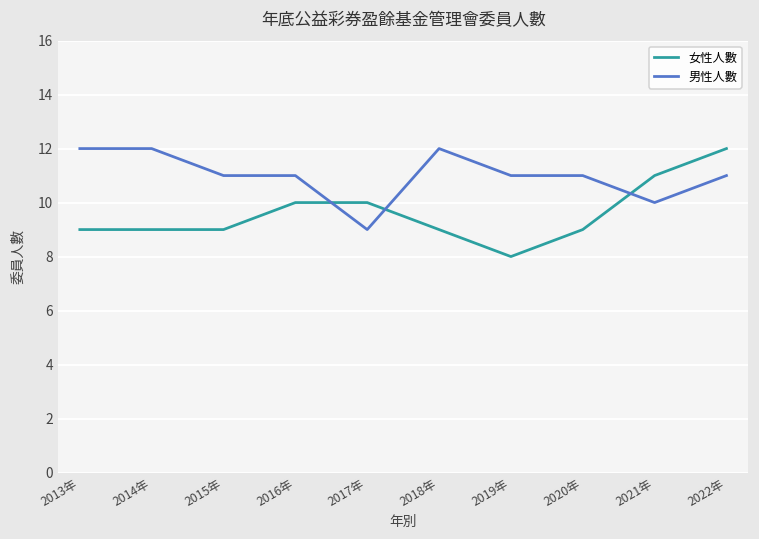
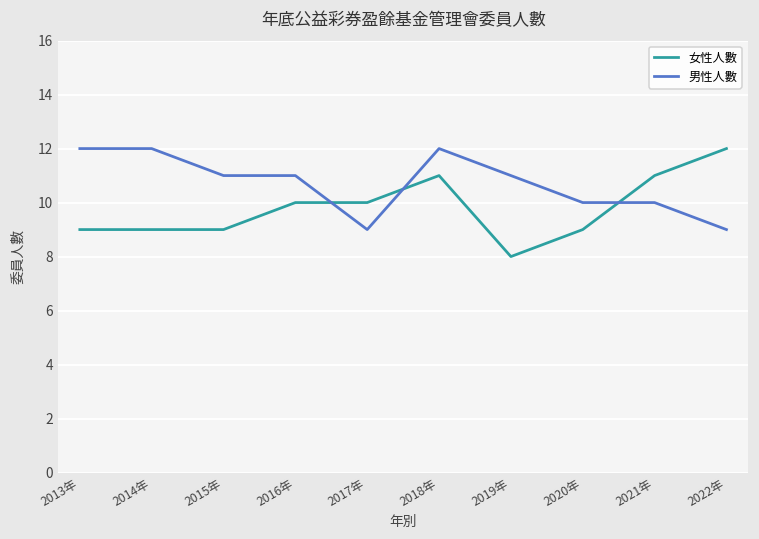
女性人數, 2018年: 9 -> 11
男性人數, 2020年: 11 -> 10
男性人數, 2022年: 11 -> 9
